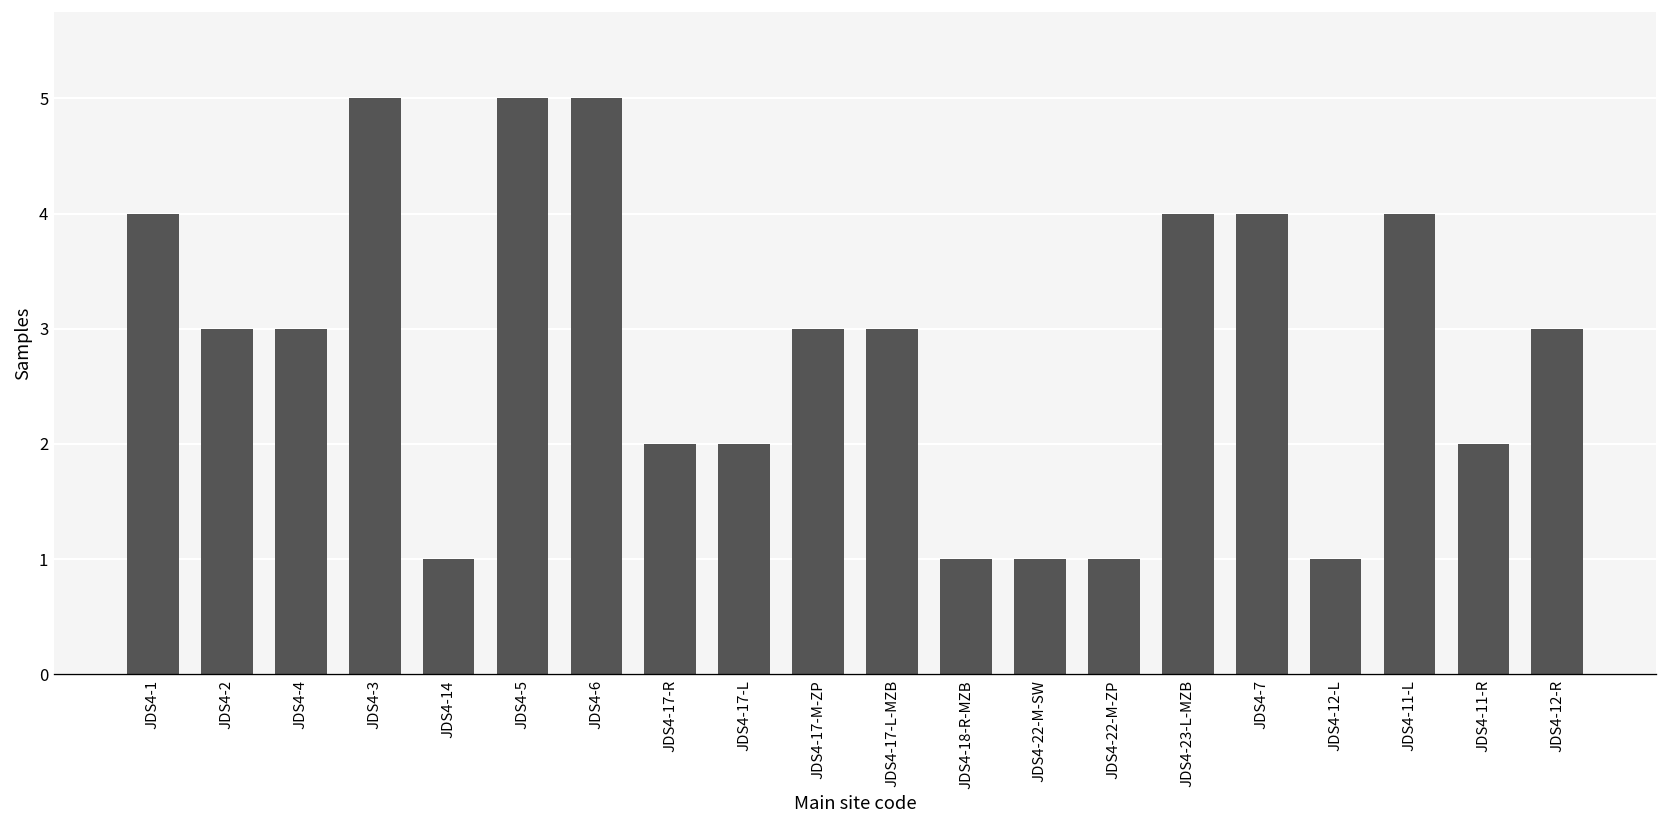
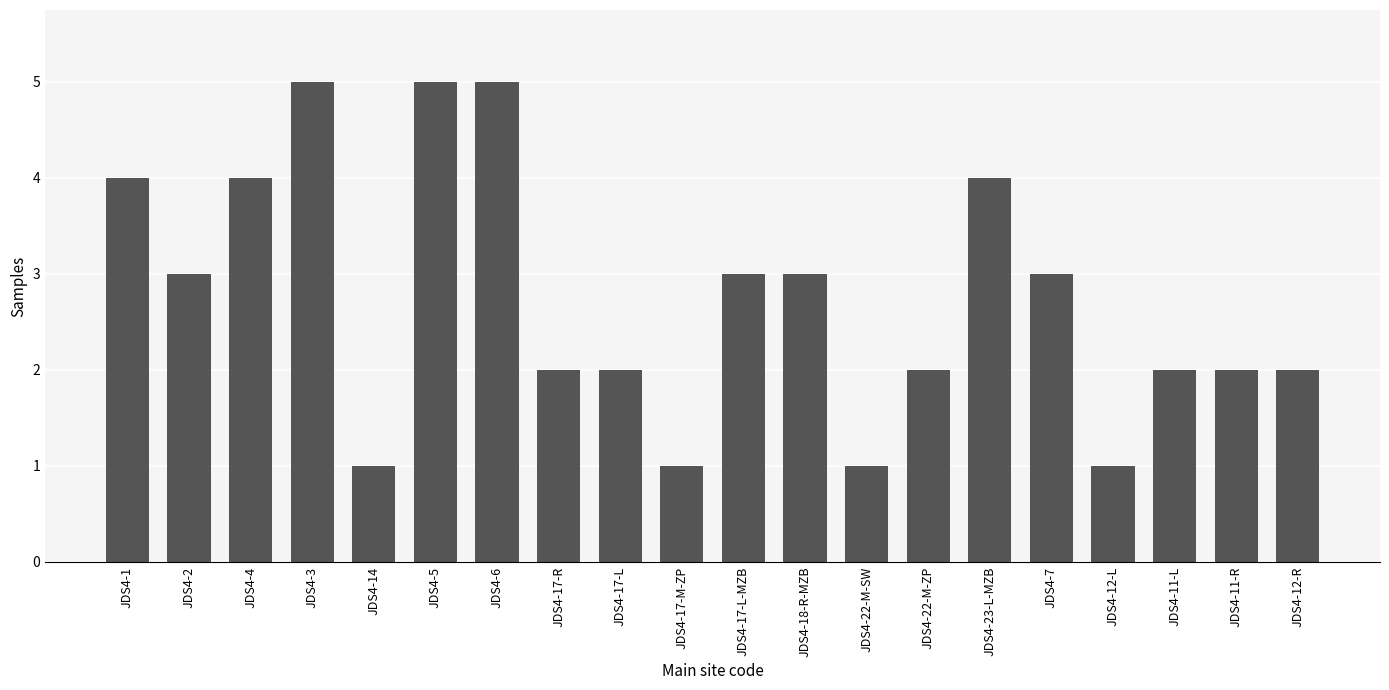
JDS4-4: 3 -> 4
JDS4-17-M-ZP: 3 -> 1
JDS4-18-R-MZB: 1 -> 3
JDS4-22-M-ZP: 1 -> 2
JDS4-7: 4 -> 3
JDS4-11-L: 4 -> 2
JDS4-12-R: 3 -> 2
